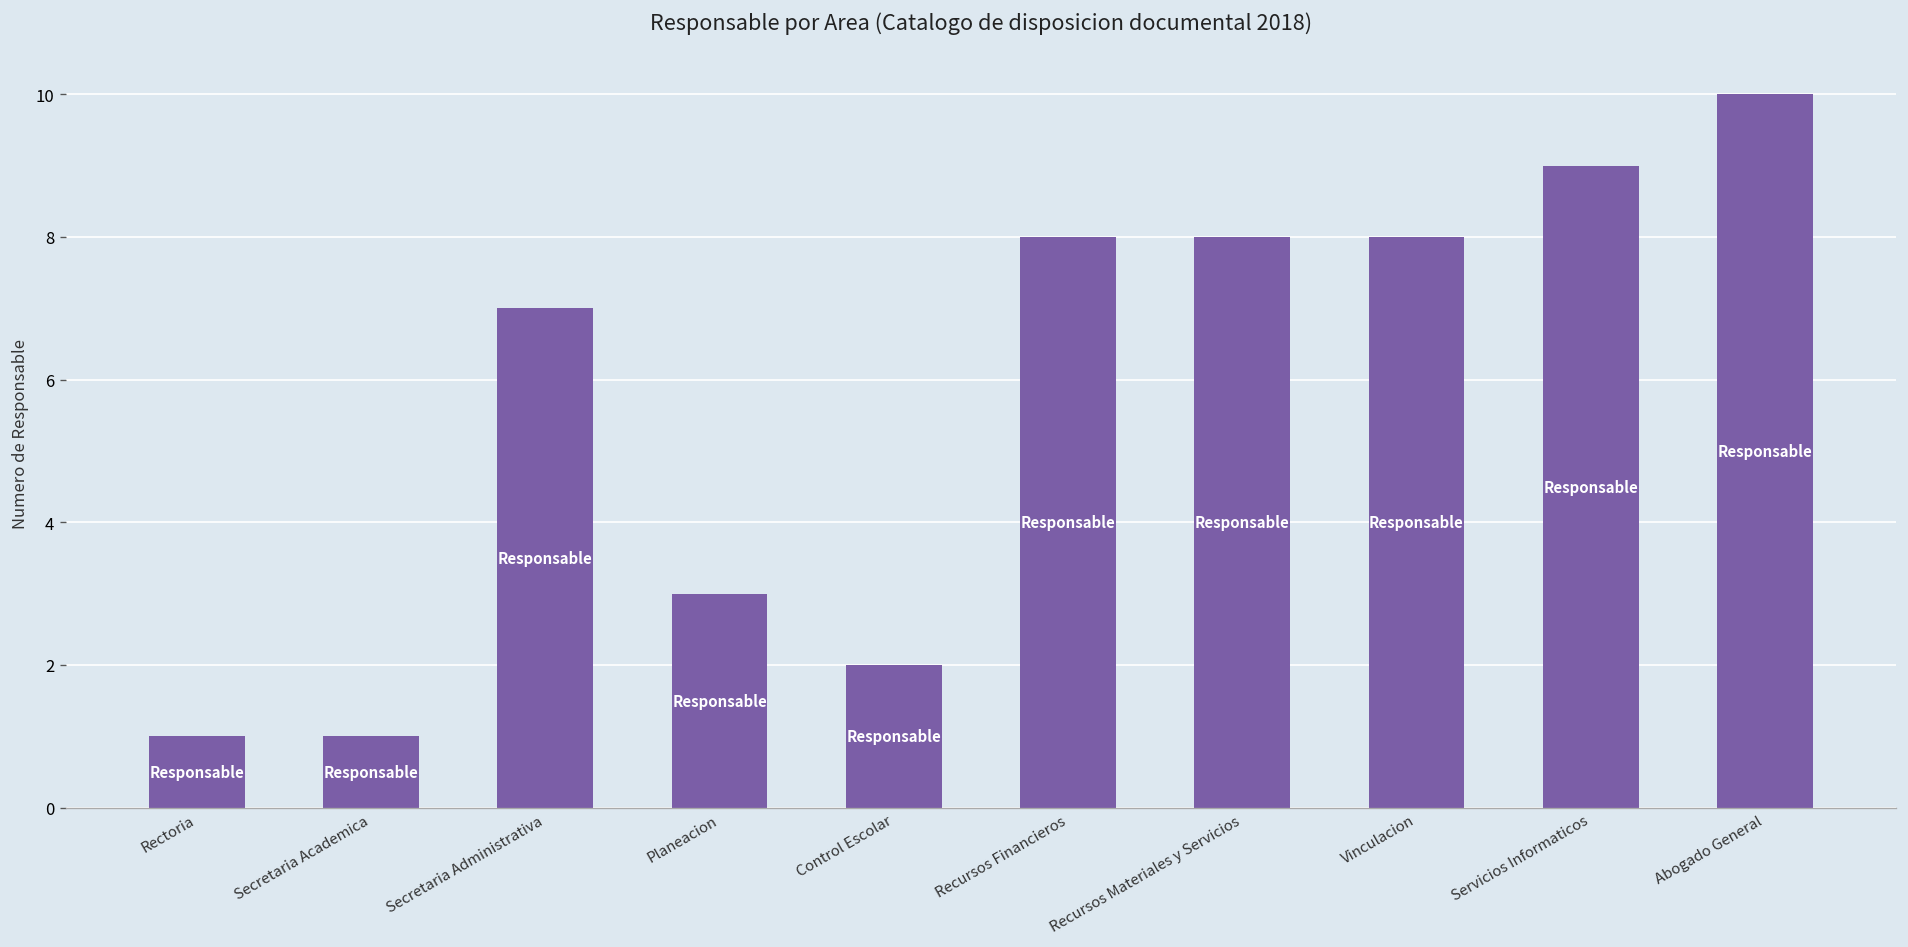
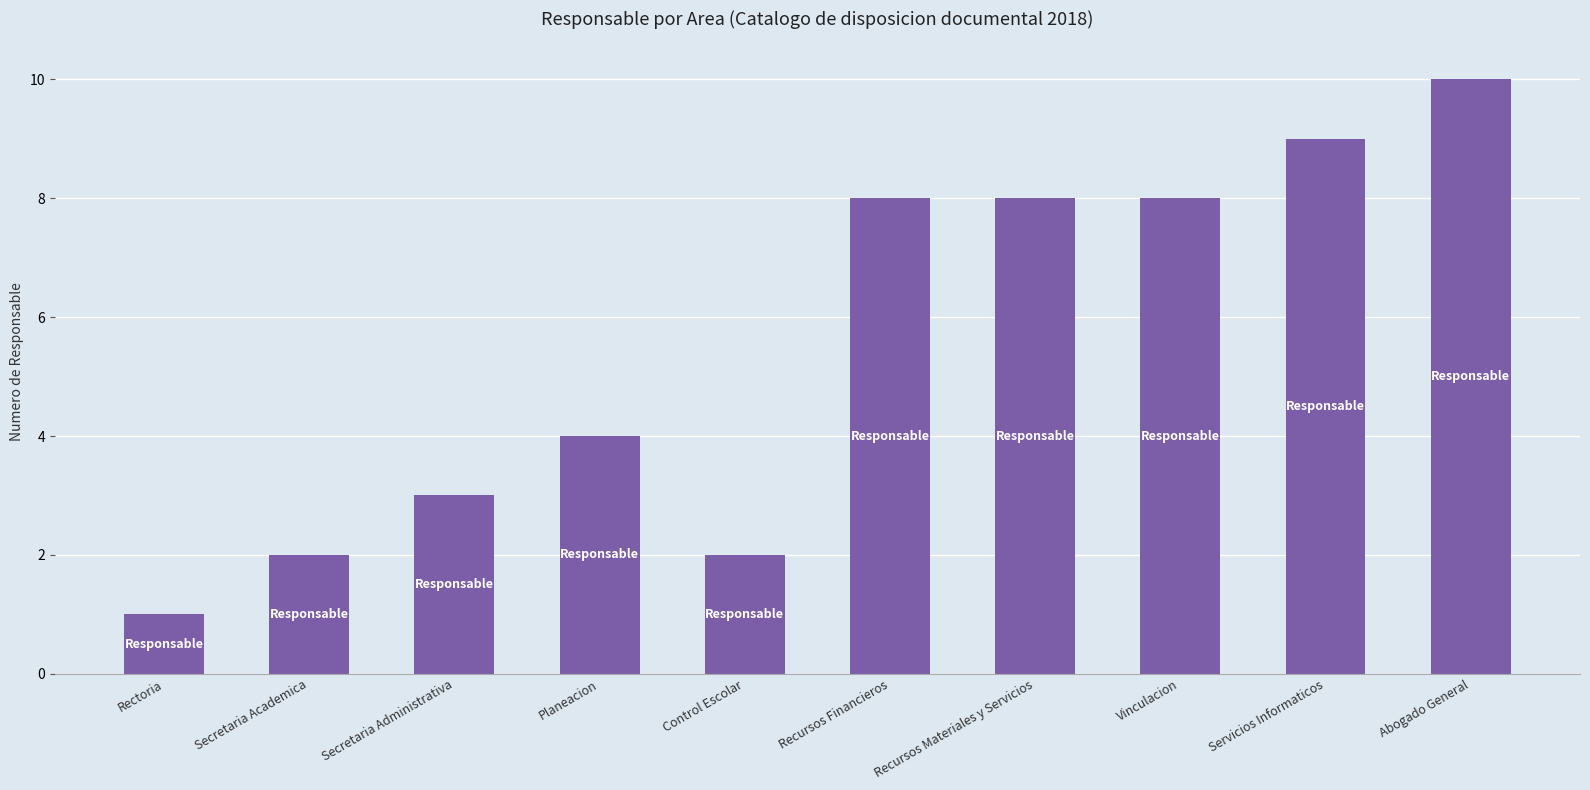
Secretaria Academica: 1 -> 2
Secretaria Administrativa: 7 -> 3
Planeacion: 3 -> 4
